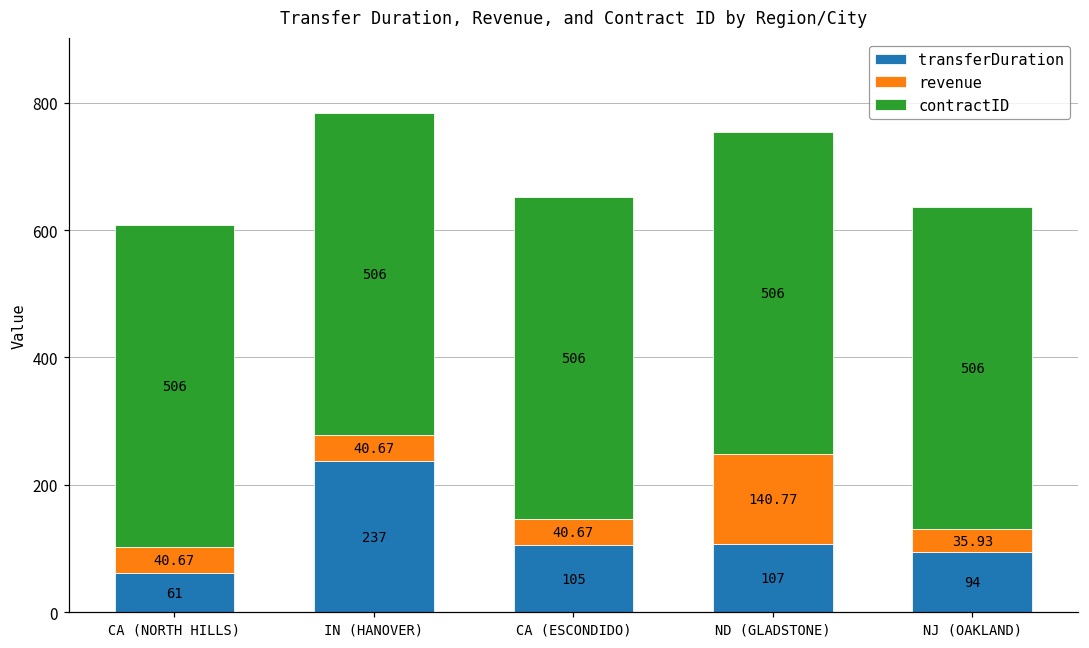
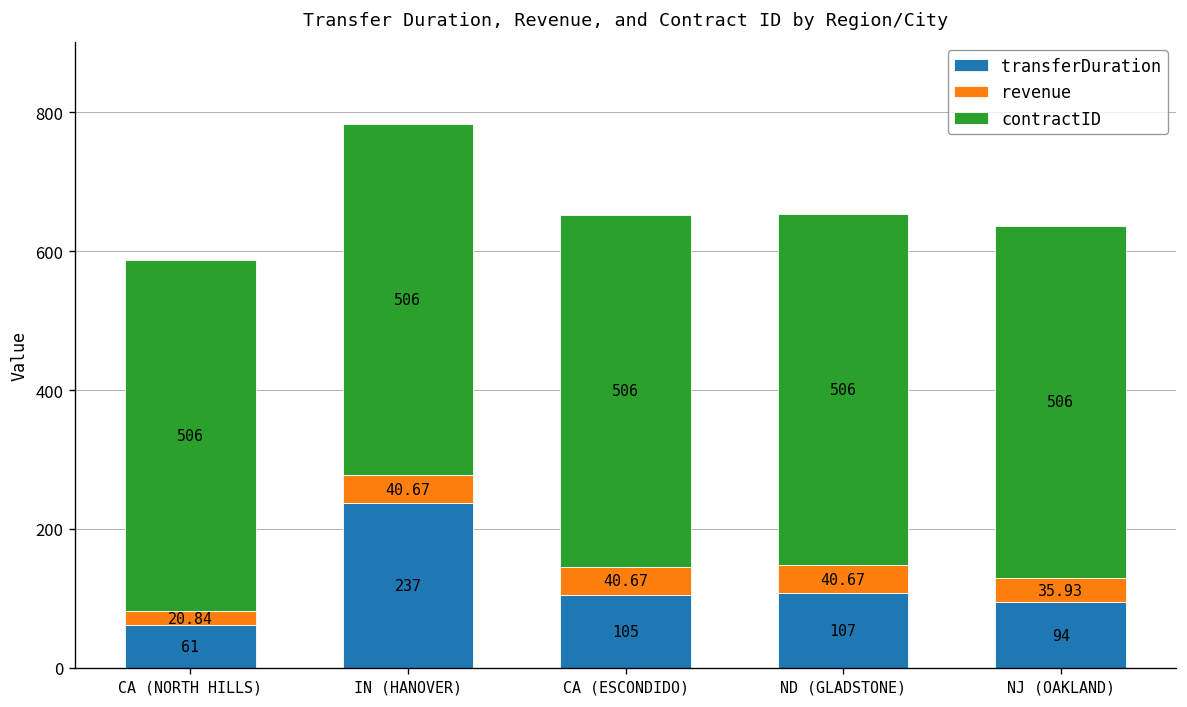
revenue, CA (NORTH HILLS): 40.67 -> 20.84
revenue, ND (GLADSTONE): 140.77 -> 40.67
